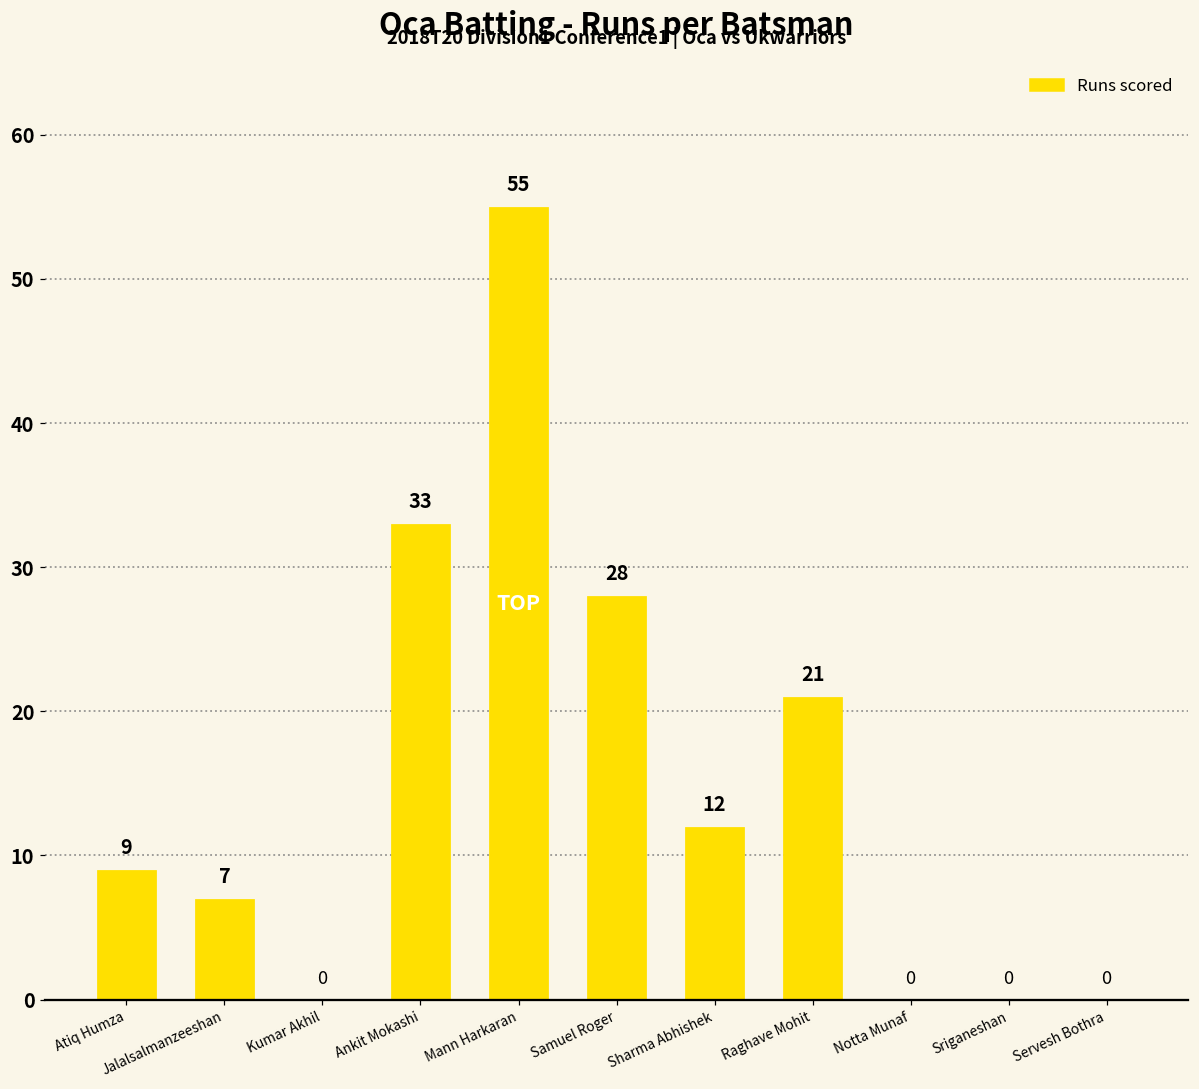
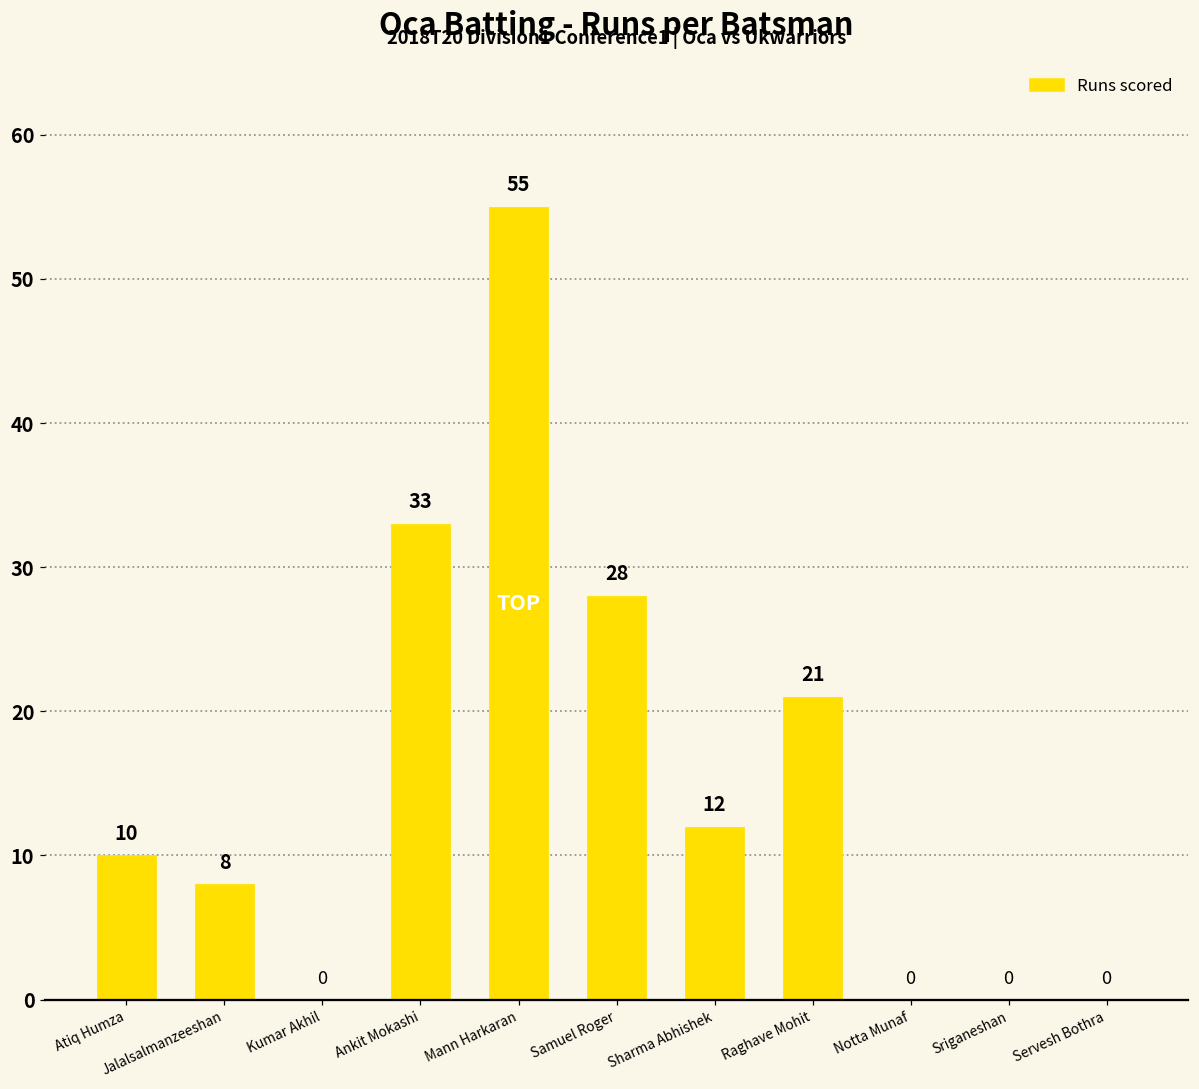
Atiq Humza: 9 -> 10
Jalalsalmanzeeshan: 7 -> 8
